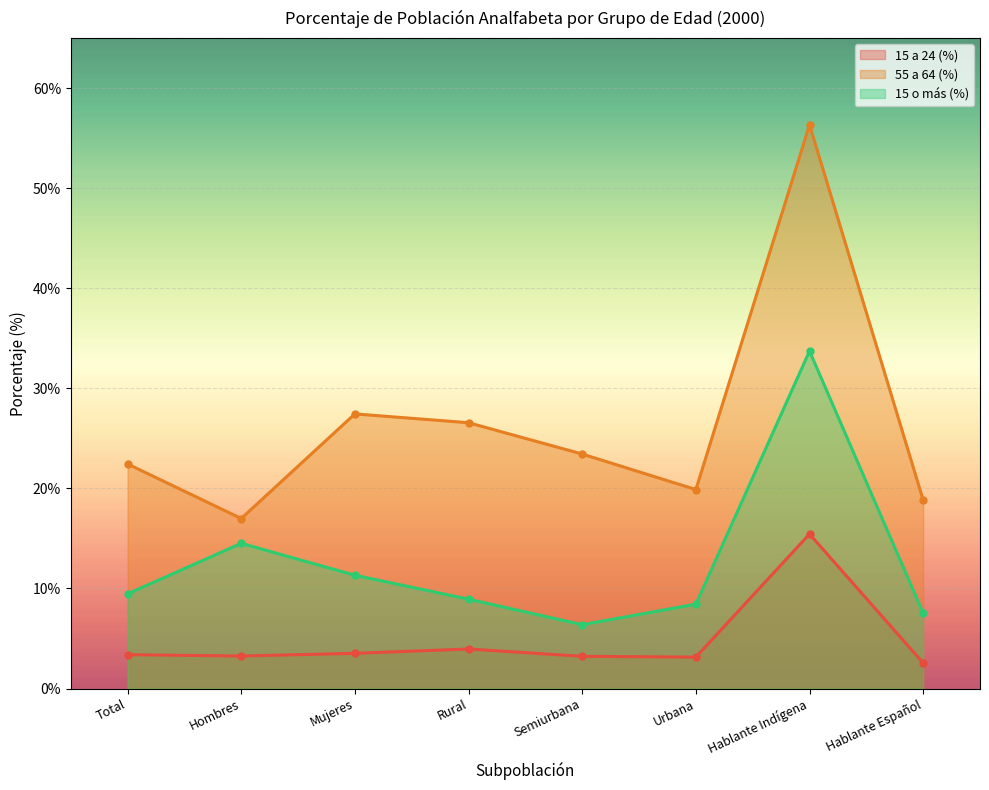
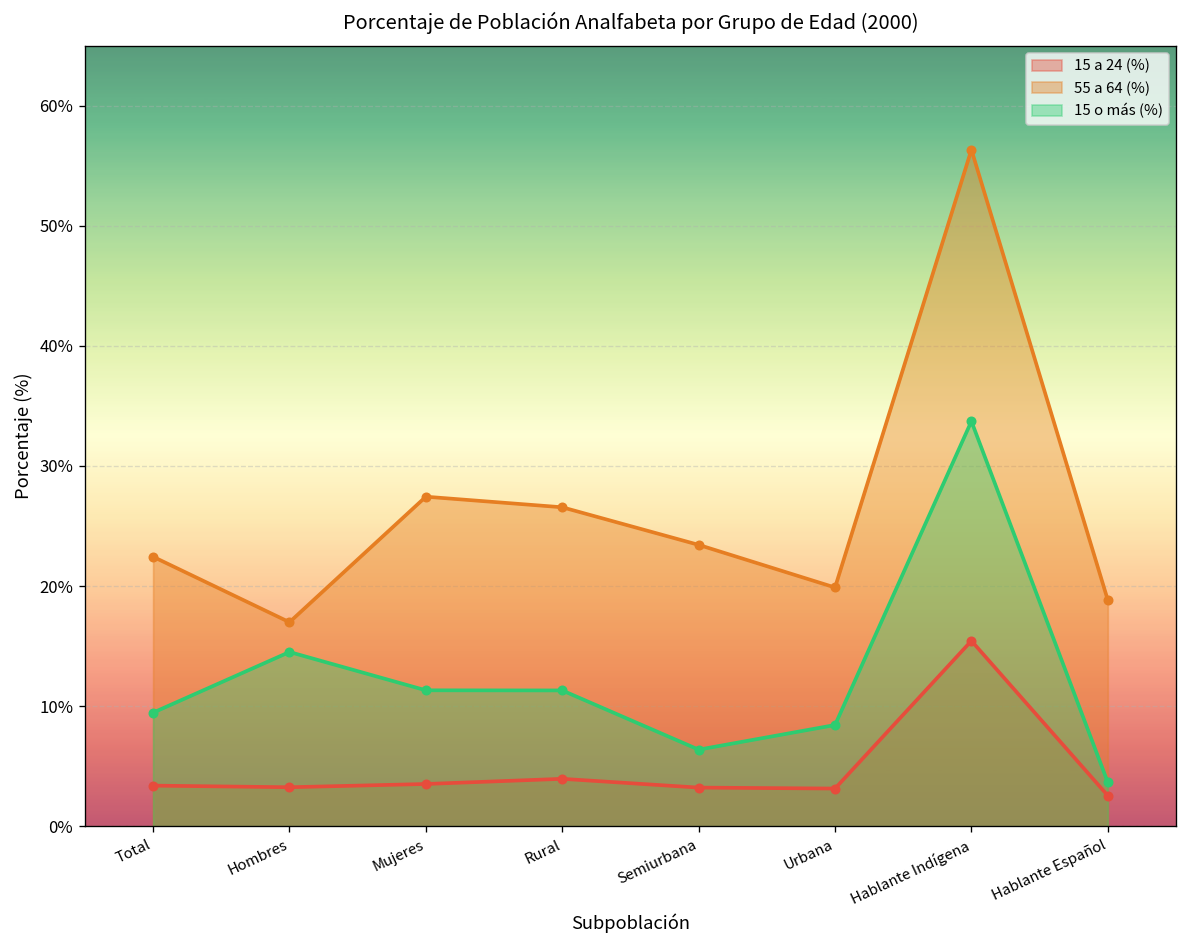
15 o más (%), Rural: 8.9% -> 11.3%
15 o más (%), Hablante Español: 7.5% -> 3.7%
